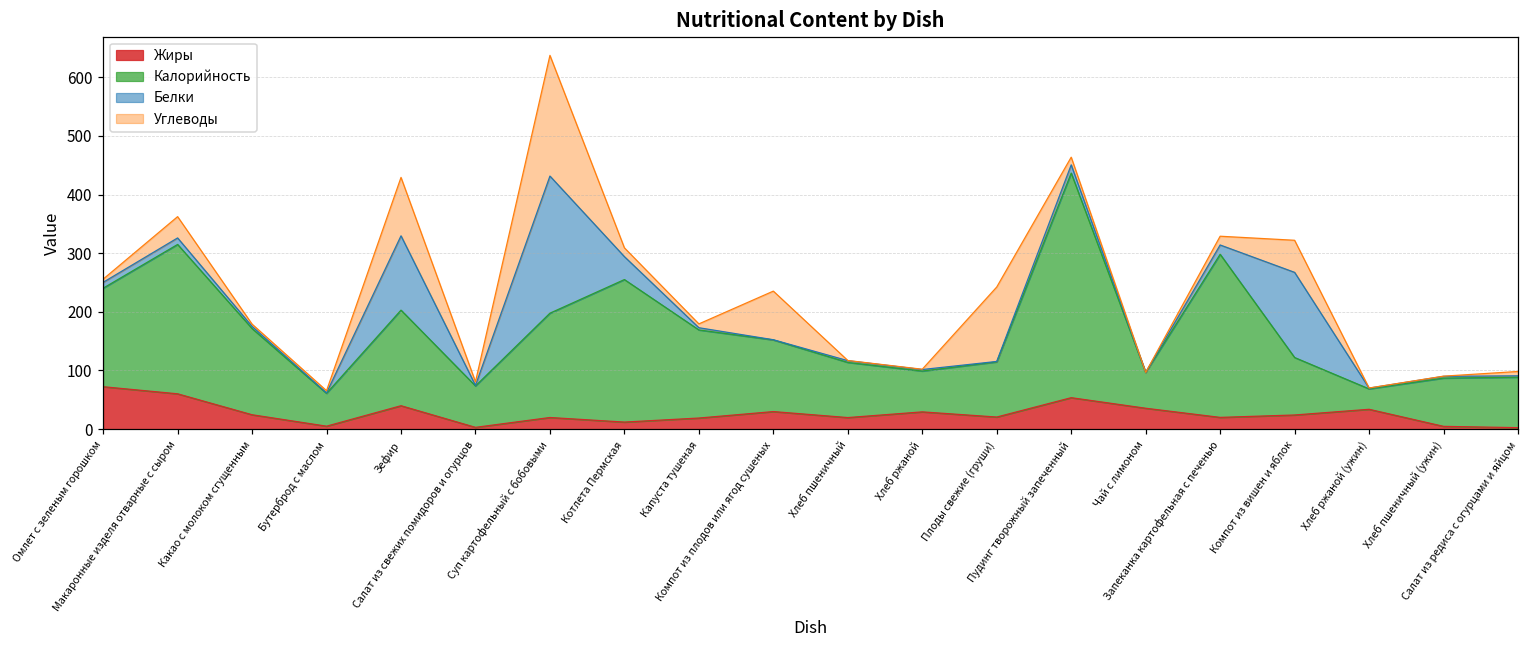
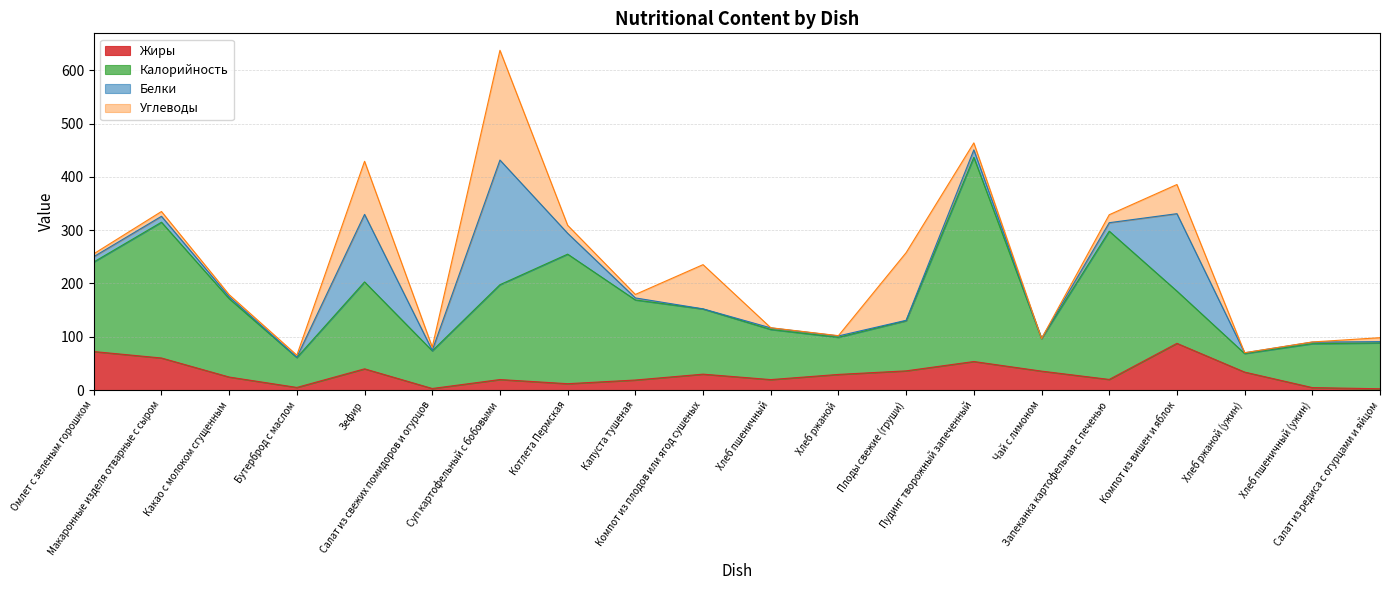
Углеводы, Макаронные изделя отварные с сыром: 40 -> 10
Жиры, Плоды свежие (груши): 20 -> 40
Жиры, Компот из вишен и яблок: 20 -> 90
